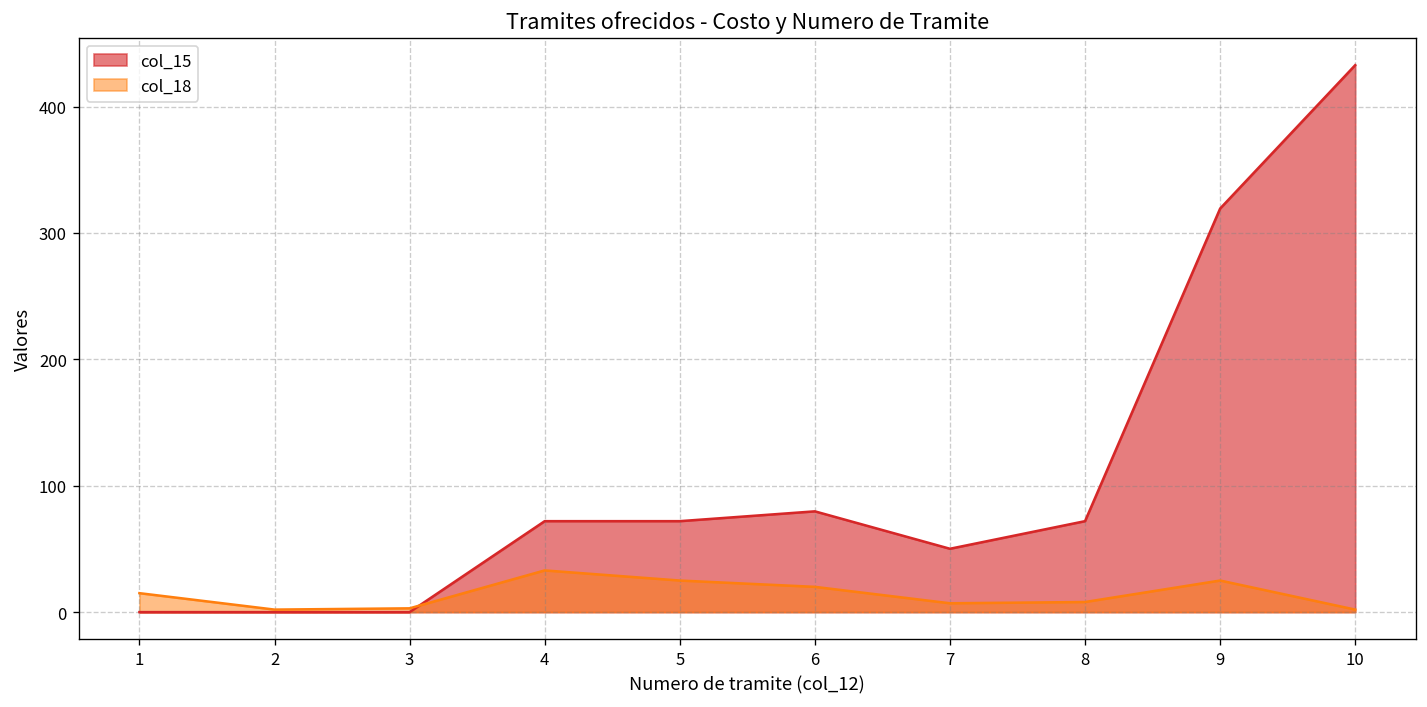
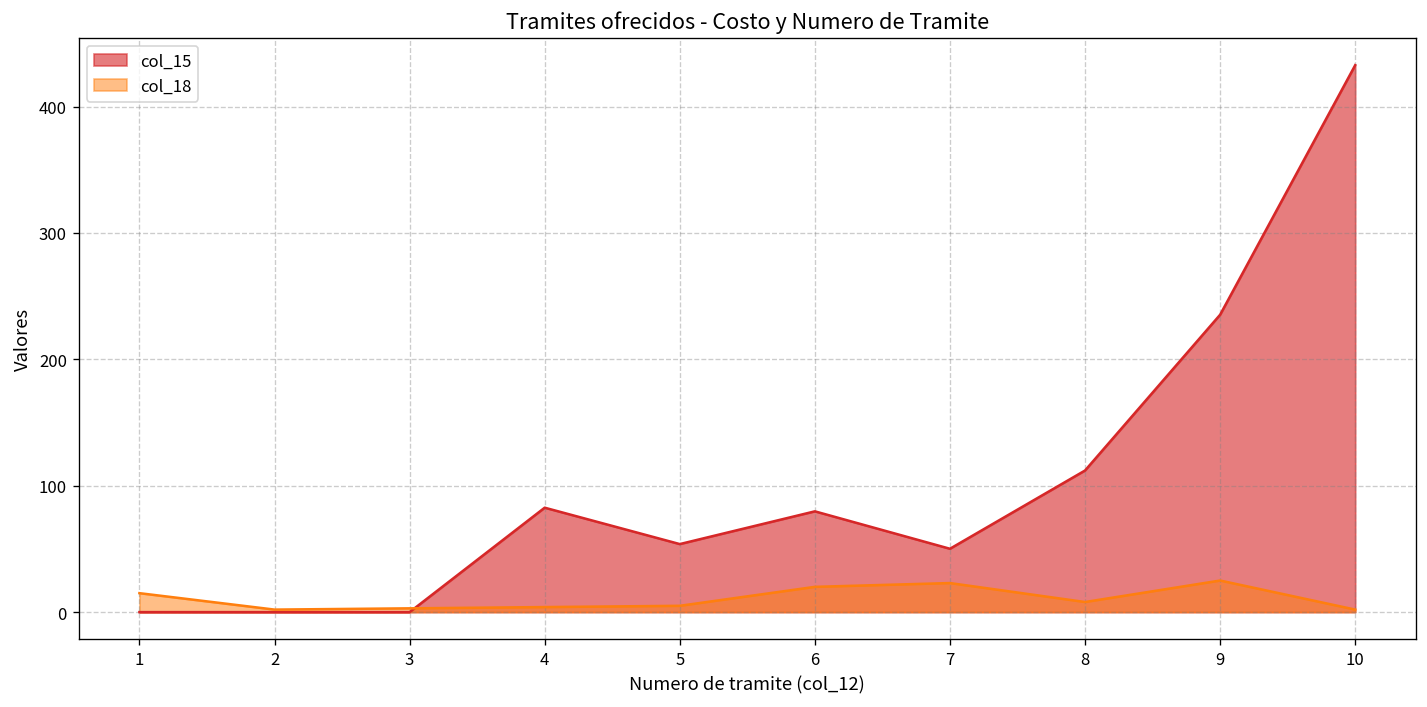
col_15, 4: 72 -> 83
col_18, 4: 33 -> 4
col_15, 5: 72 -> 54
col_18, 5: 25 -> 5
col_18, 7: 7 -> 23
col_15, 8: 72 -> 112
col_15, 9: 319 -> 235
